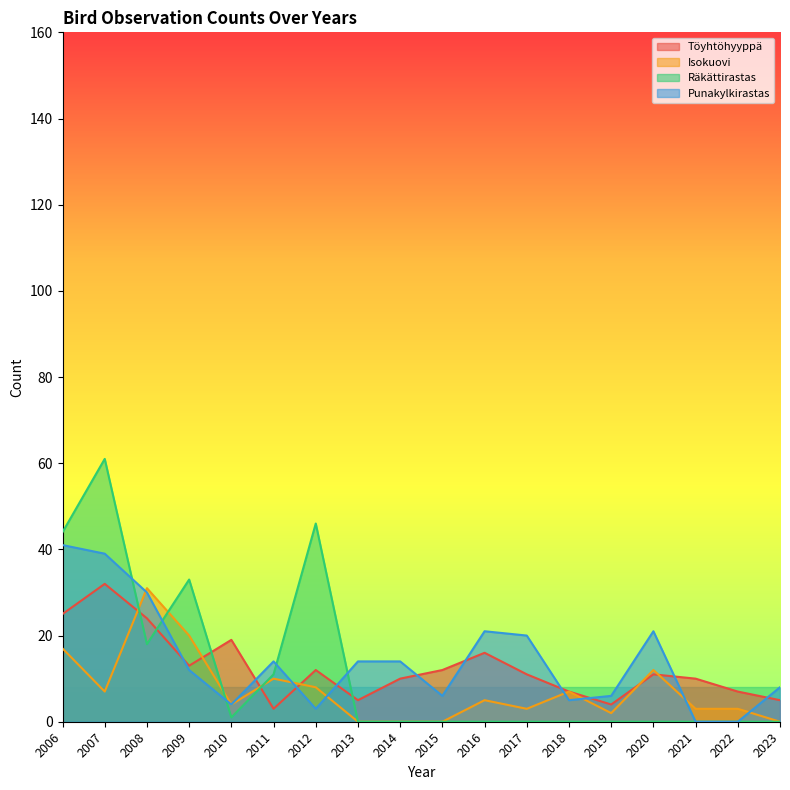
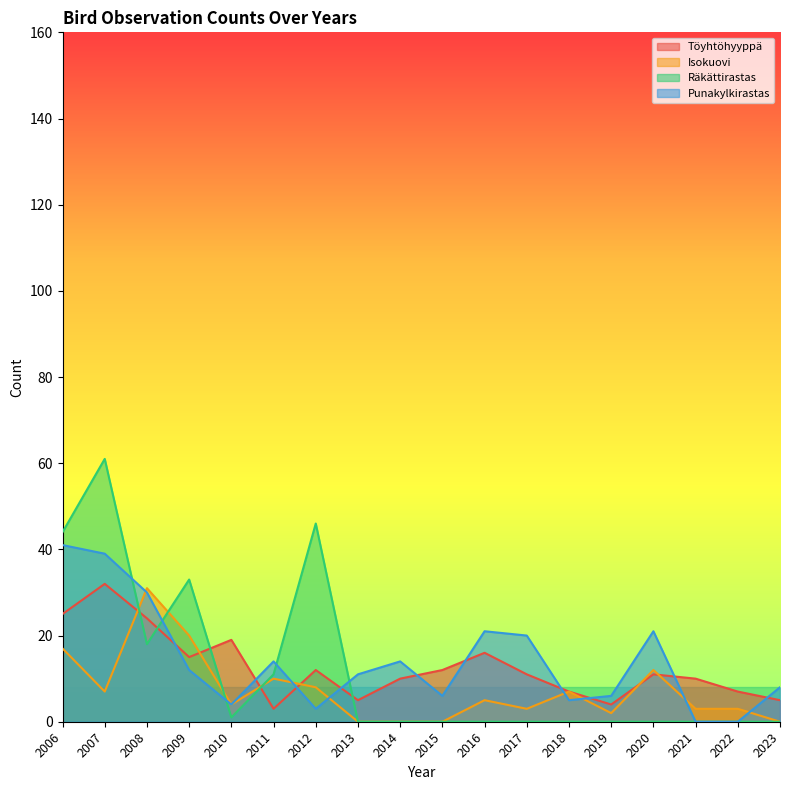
Töyhtöhyyppä, 2009: 13 -> 15
Punakylkirastas, 2013: 14 -> 11
